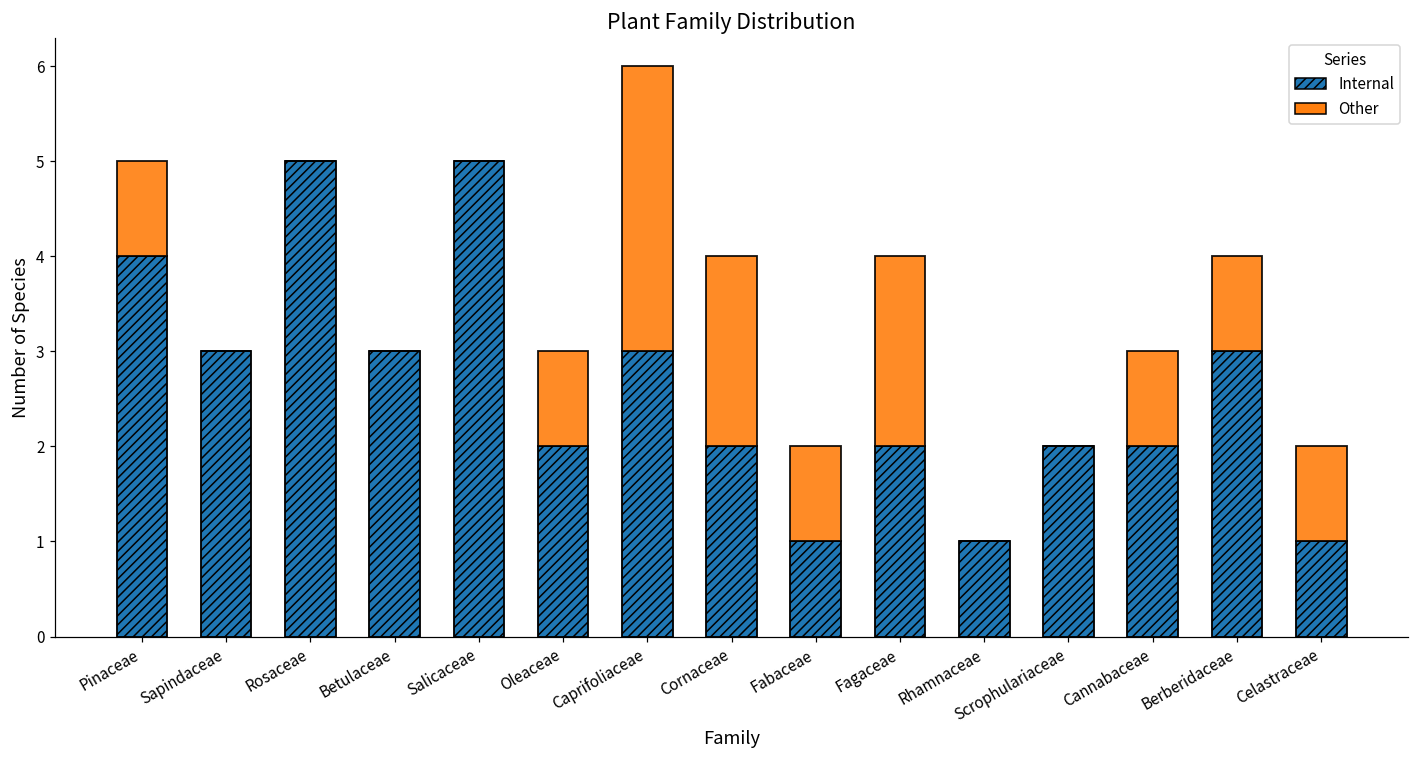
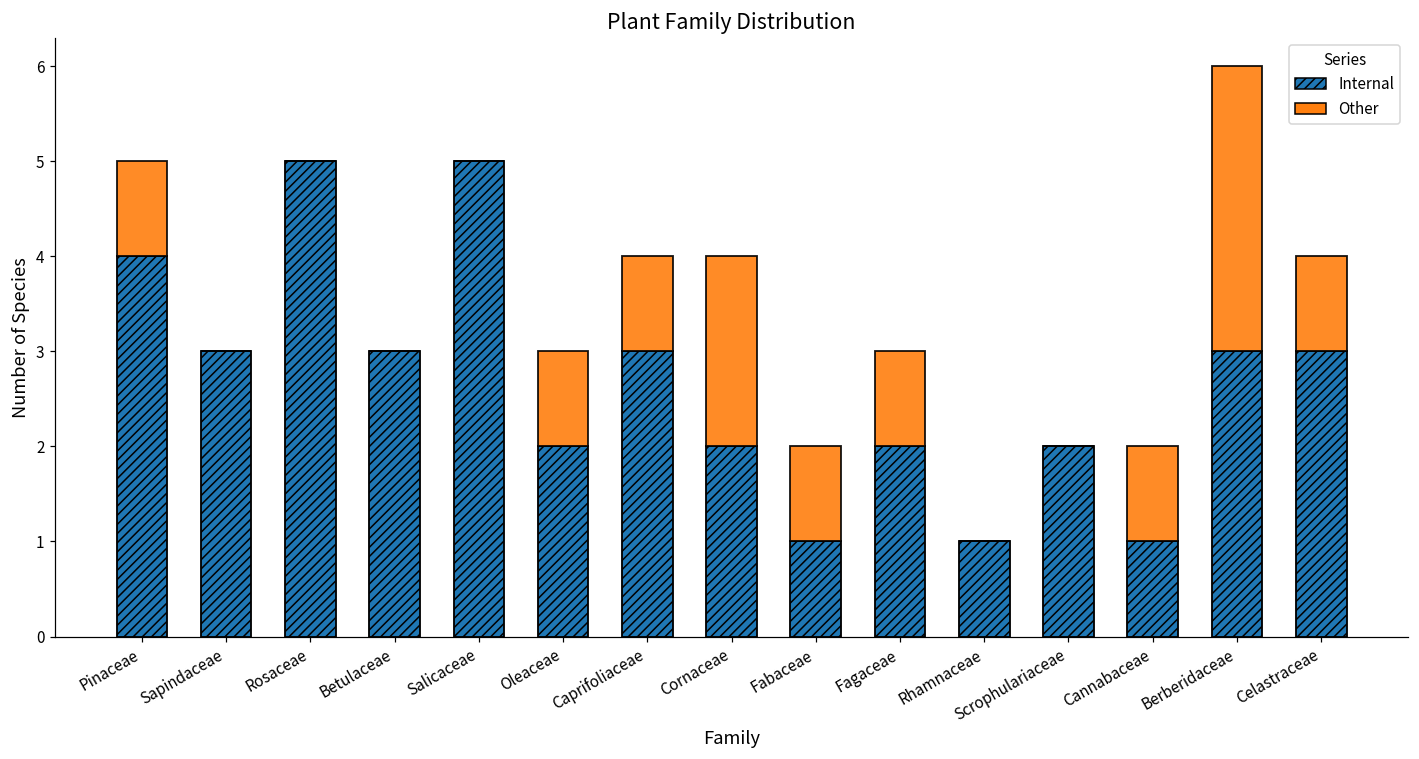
Other, Caprifoliaceae: 3 -> 1
Other, Fagaceae: 2 -> 1
Internal, Cannabaceae: 2 -> 1
Other, Berberidaceae: 1 -> 3
Internal, Celastraceae: 1 -> 3
